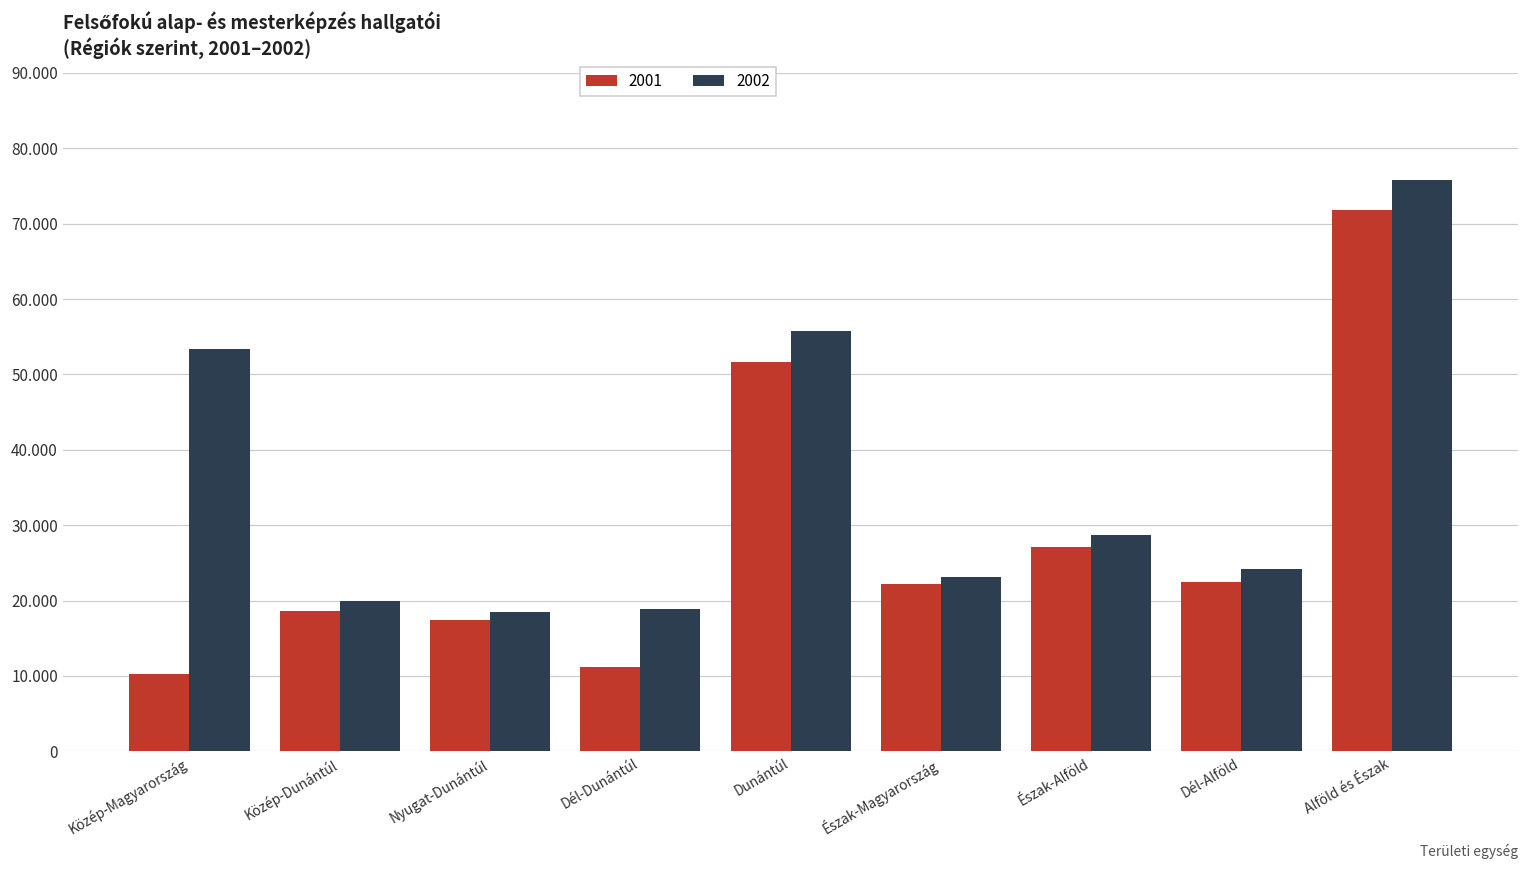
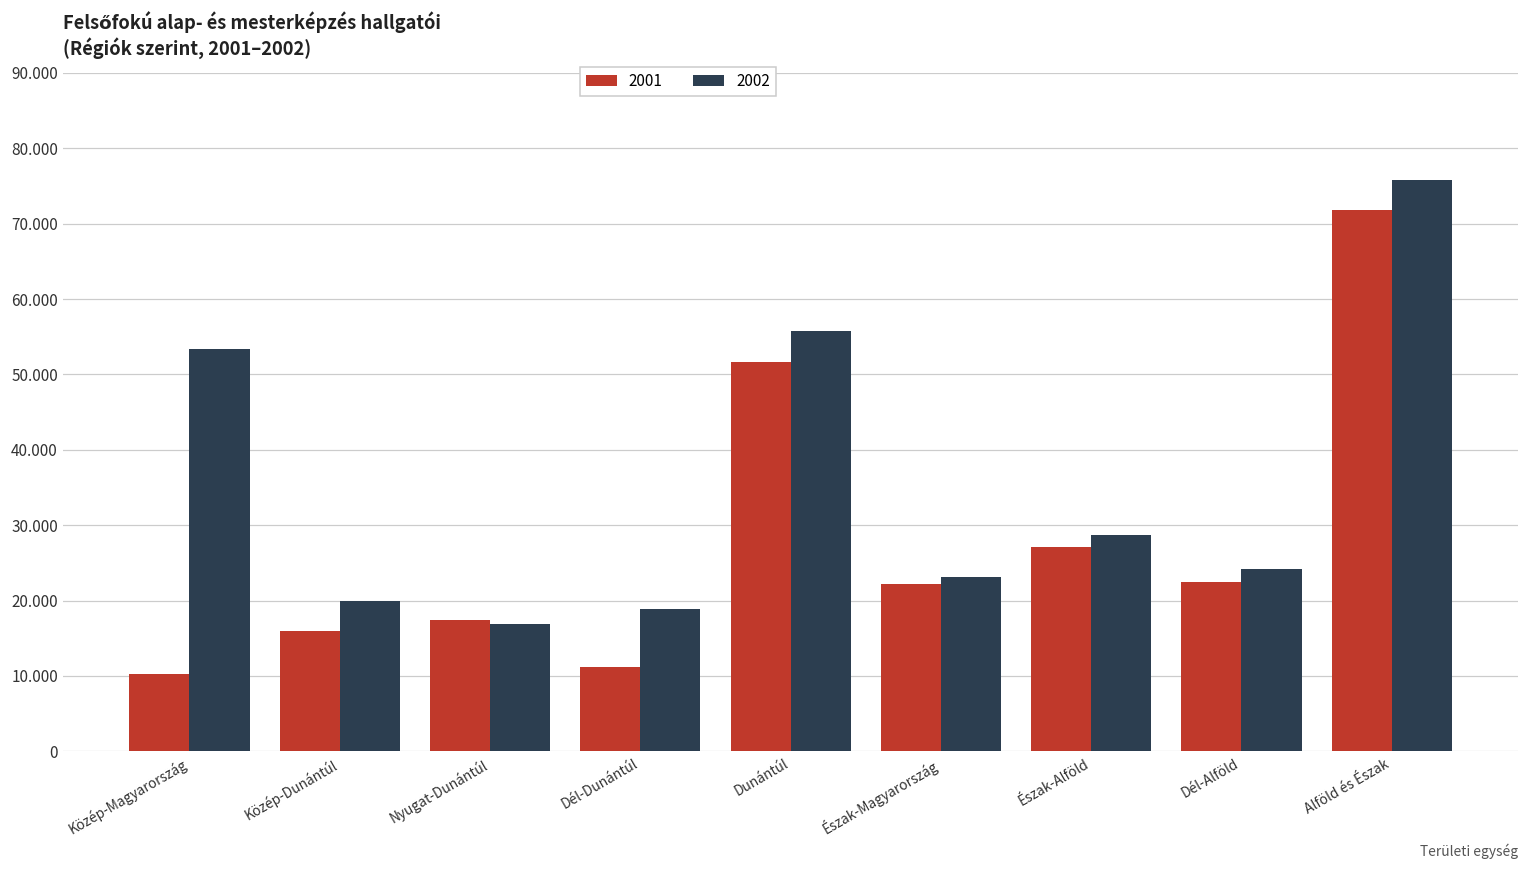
2001, Közép-Dunántúl: 19 -> 16
2002, Nyugat-Dunántúl: 18 -> 17
